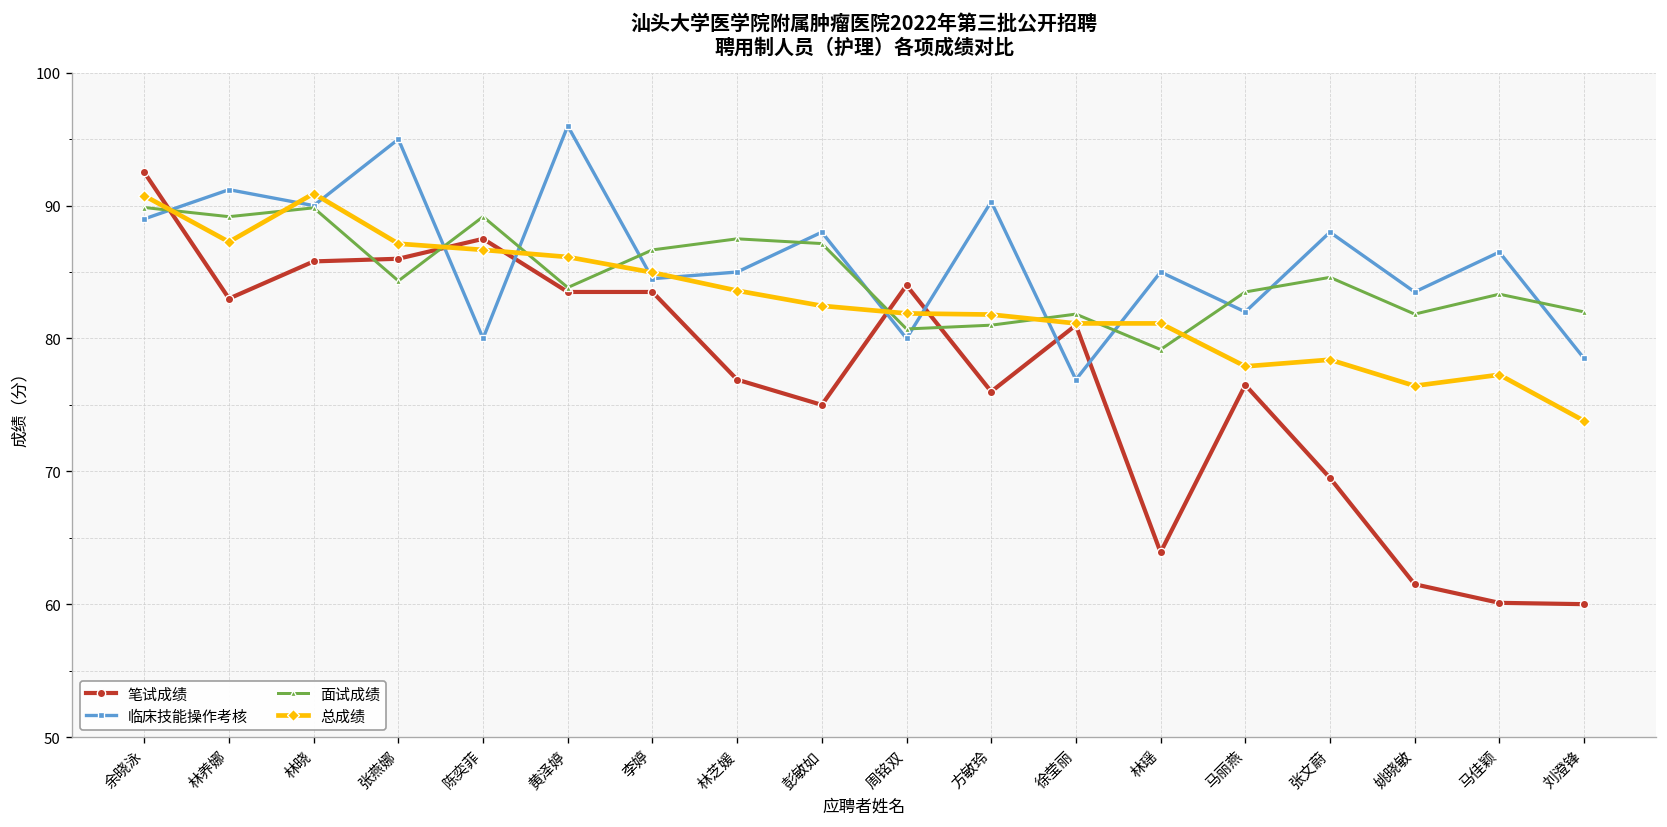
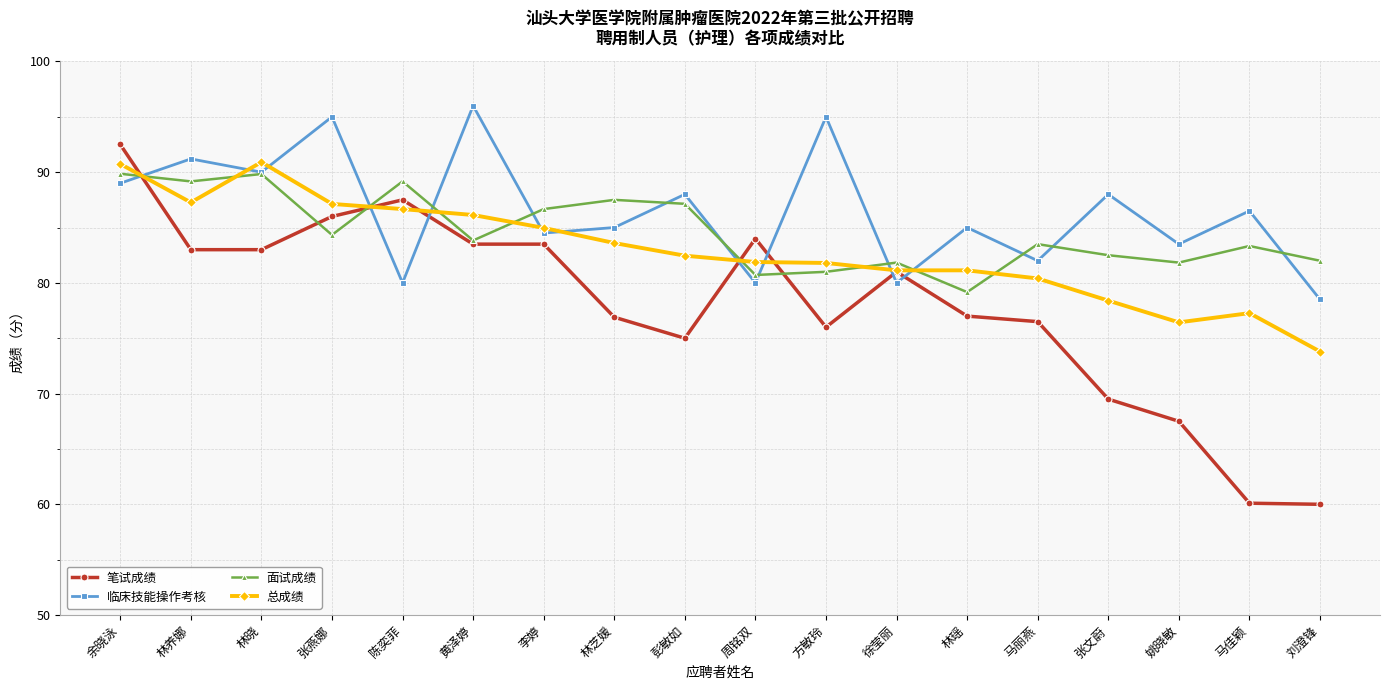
笔试成绩, 林晓: 85.8 -> 83.0
临床技能操作考核, 方敏玲: 90.3 -> 95.0
临床技能操作考核, 徐莹丽: 76.9 -> 80.0
笔试成绩, 林瑶: 63.9 -> 77.0
总成绩, 马丽燕: 77.9 -> 80.4
面试成绩, 张文蔚: 84.6 -> 82.5
笔试成绩, 姚晓敏: 61.5 -> 67.5
